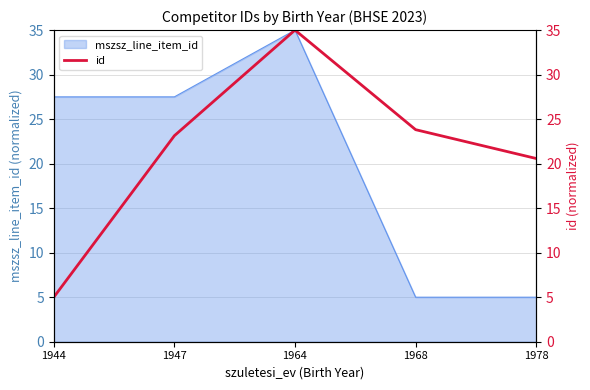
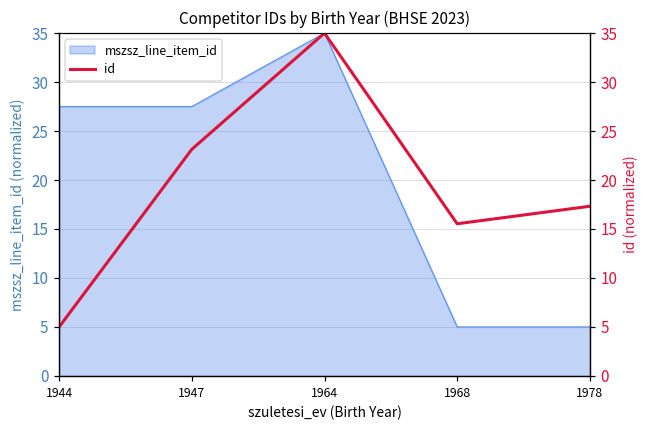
id, 1968: 24 -> 16
id, 1978: 21 -> 17
